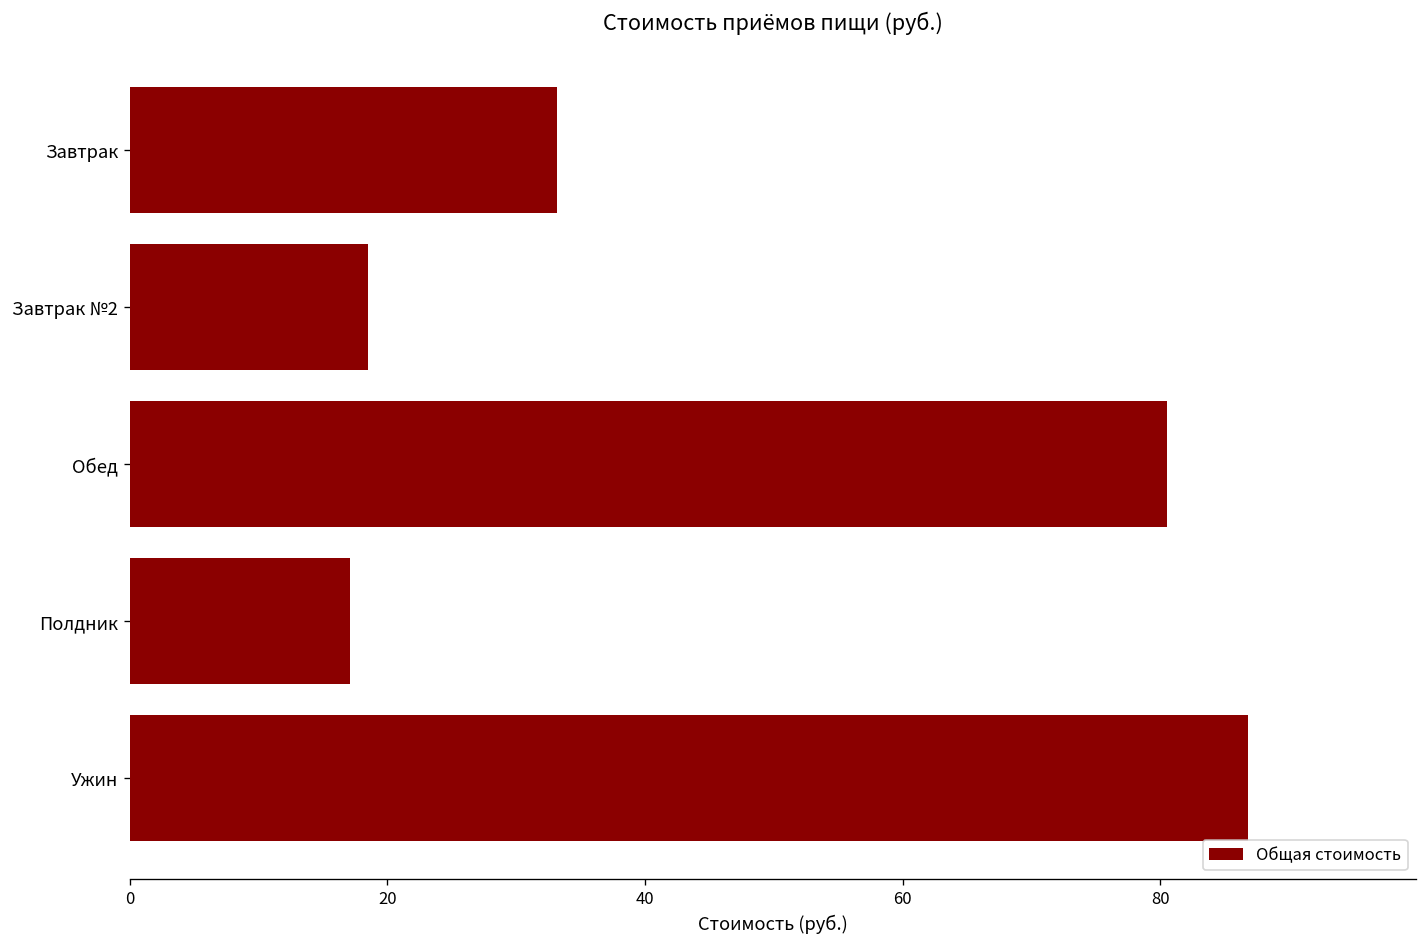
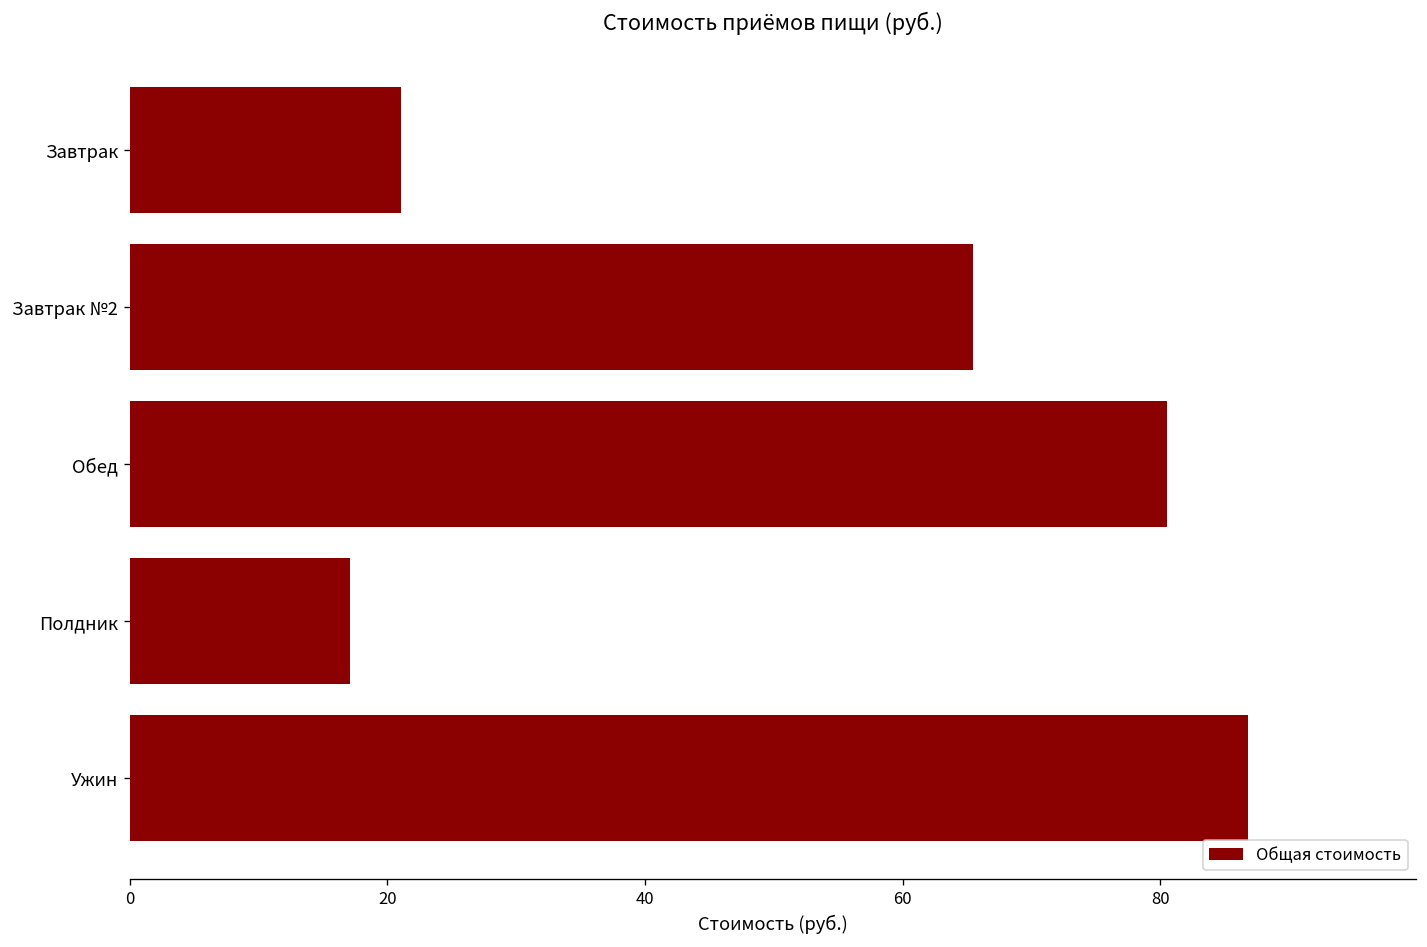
Завтрак: 33.2 -> 21.1
Завтрак №2: 18.5 -> 65.5
